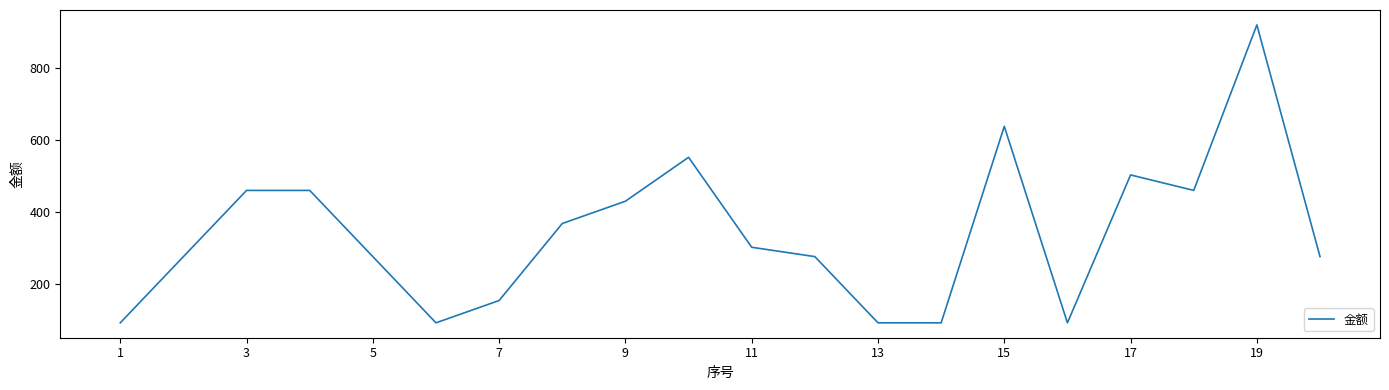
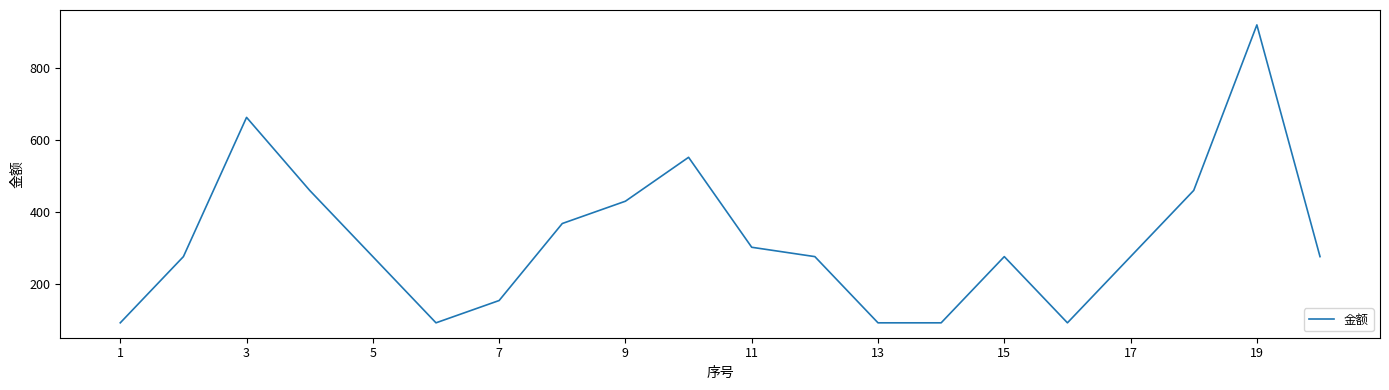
3: 460 -> 660
15: 640 -> 280
17: 500 -> 280
